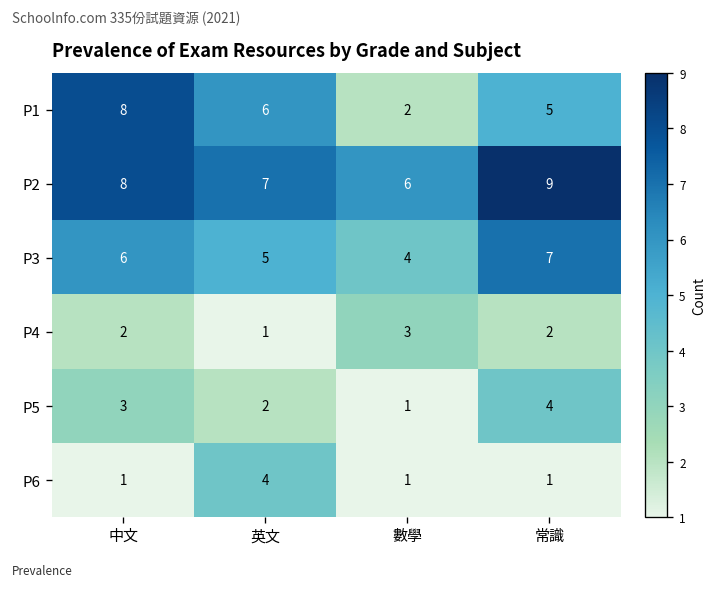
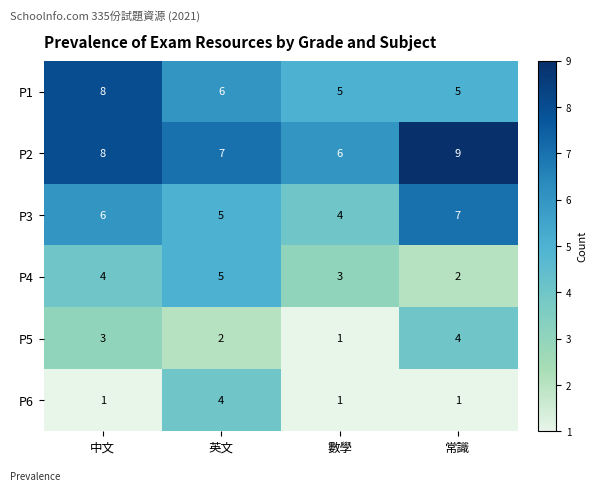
P1, 數學: 2 -> 5
P4, 中文: 2 -> 4
P4, 英文: 1 -> 5
